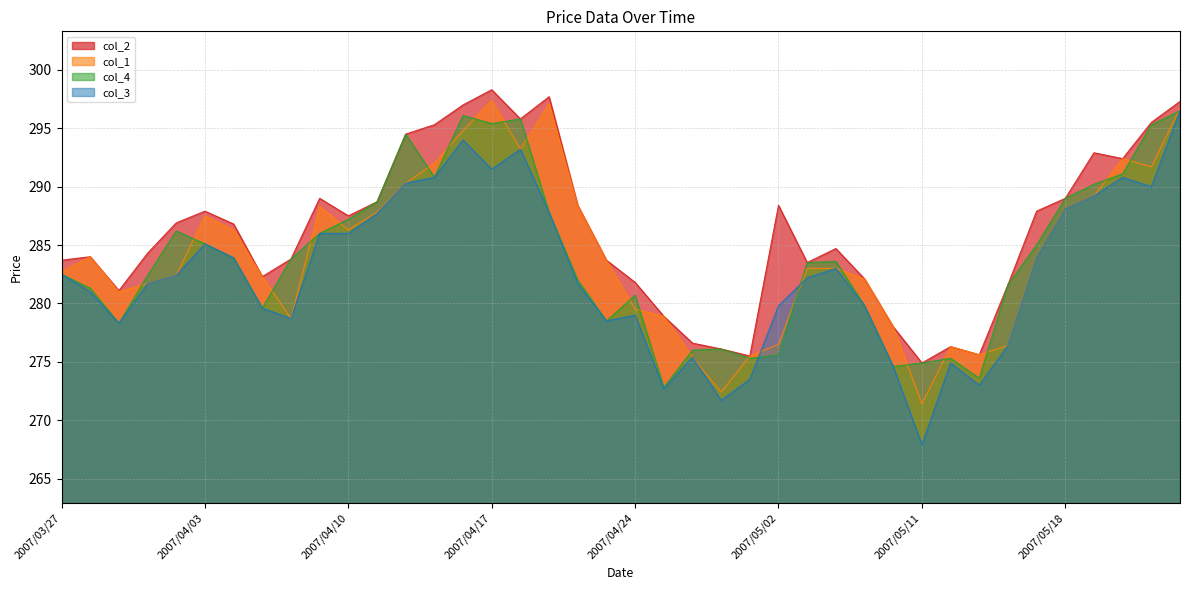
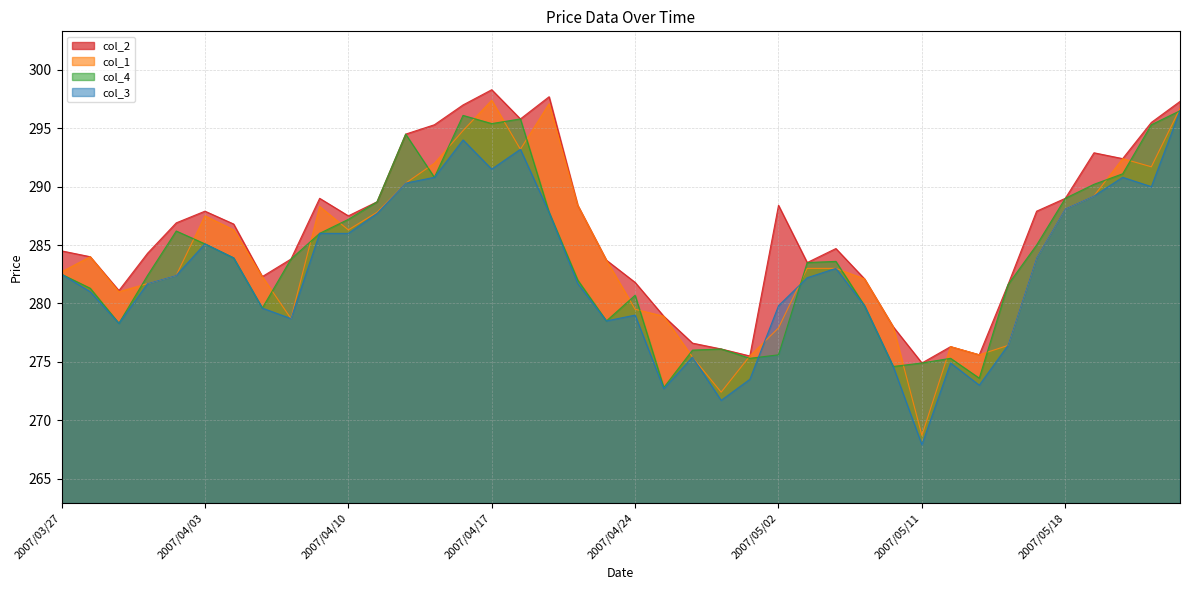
col_2, 2007/03/27: 283.7 -> 284.5
col_1, 2007/05/02: 276.5 -> 277.9
col_1, 2007/05/11: 271.4 -> 268.7
